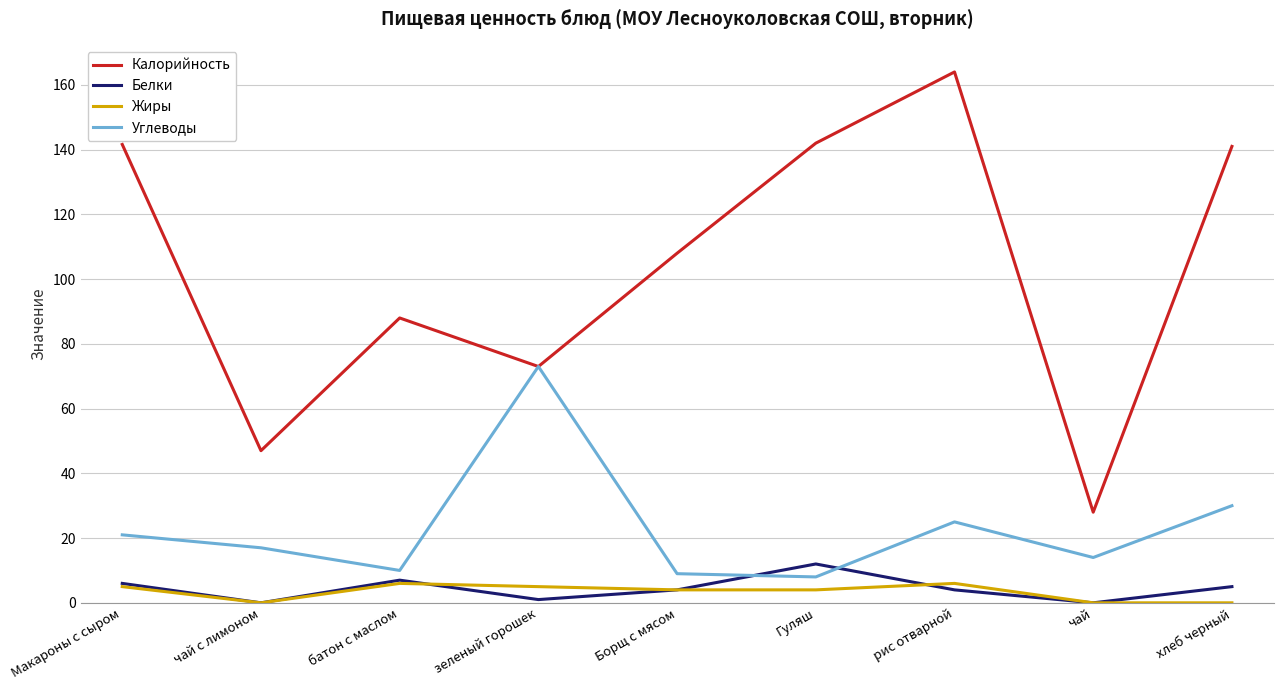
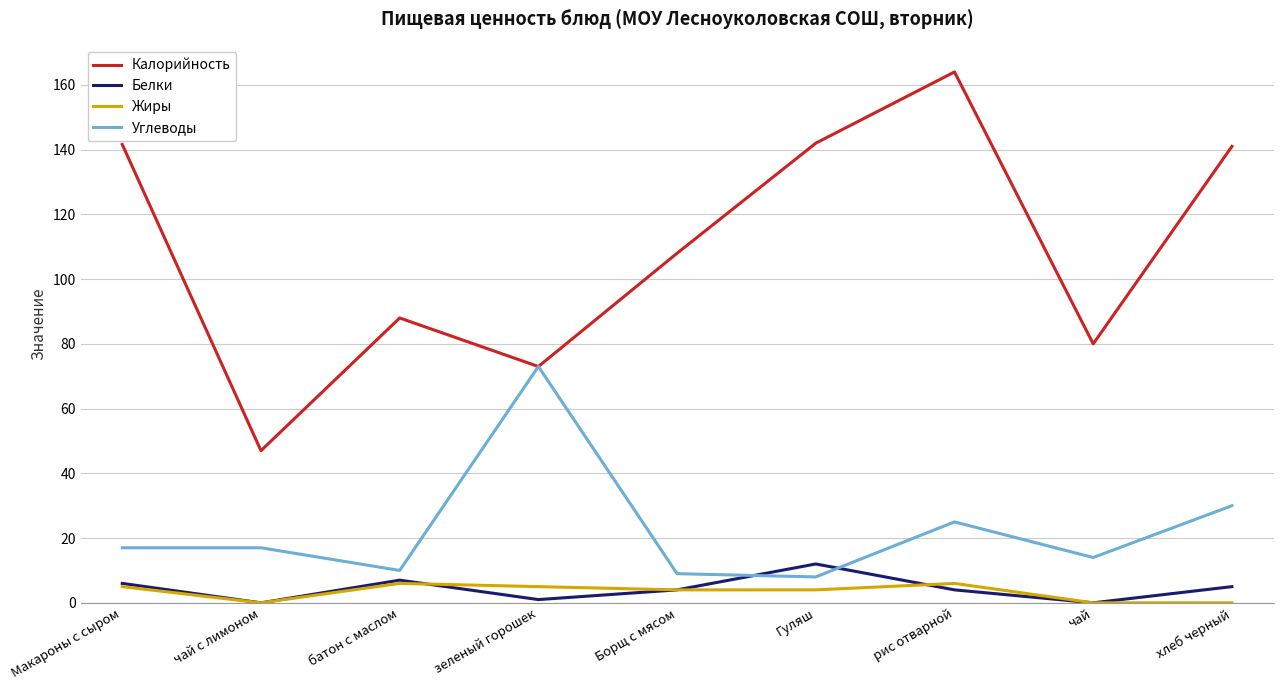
Углеводы, Макароны с сыром: 21 -> 17
Калорийность, чай: 28 -> 80
